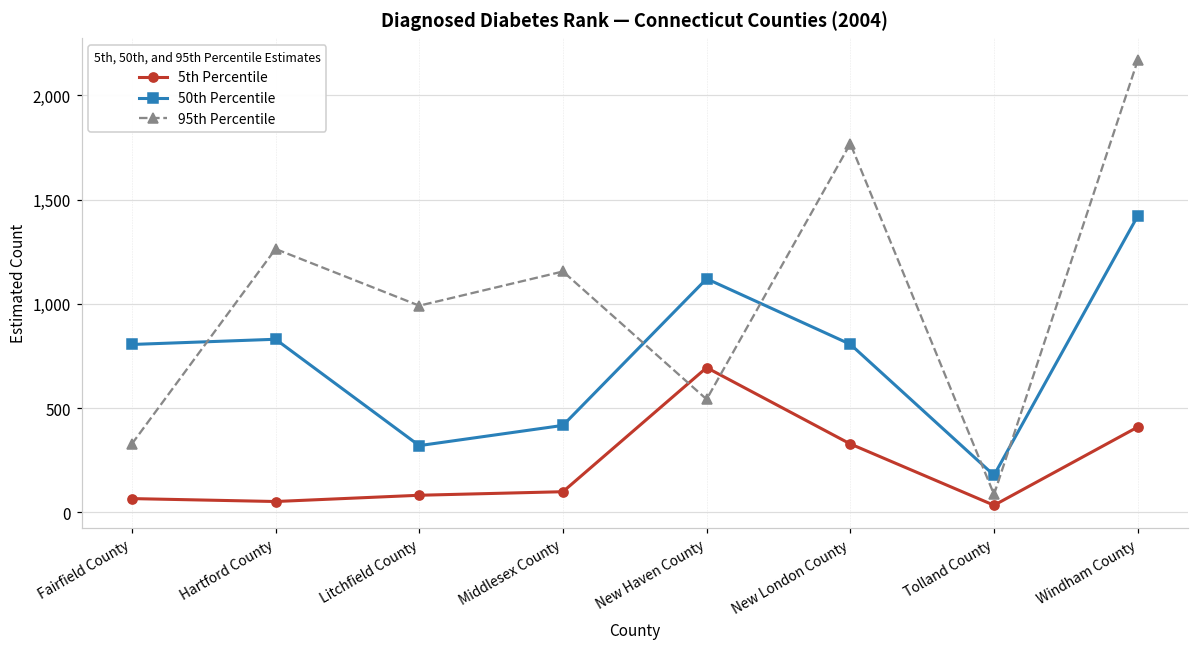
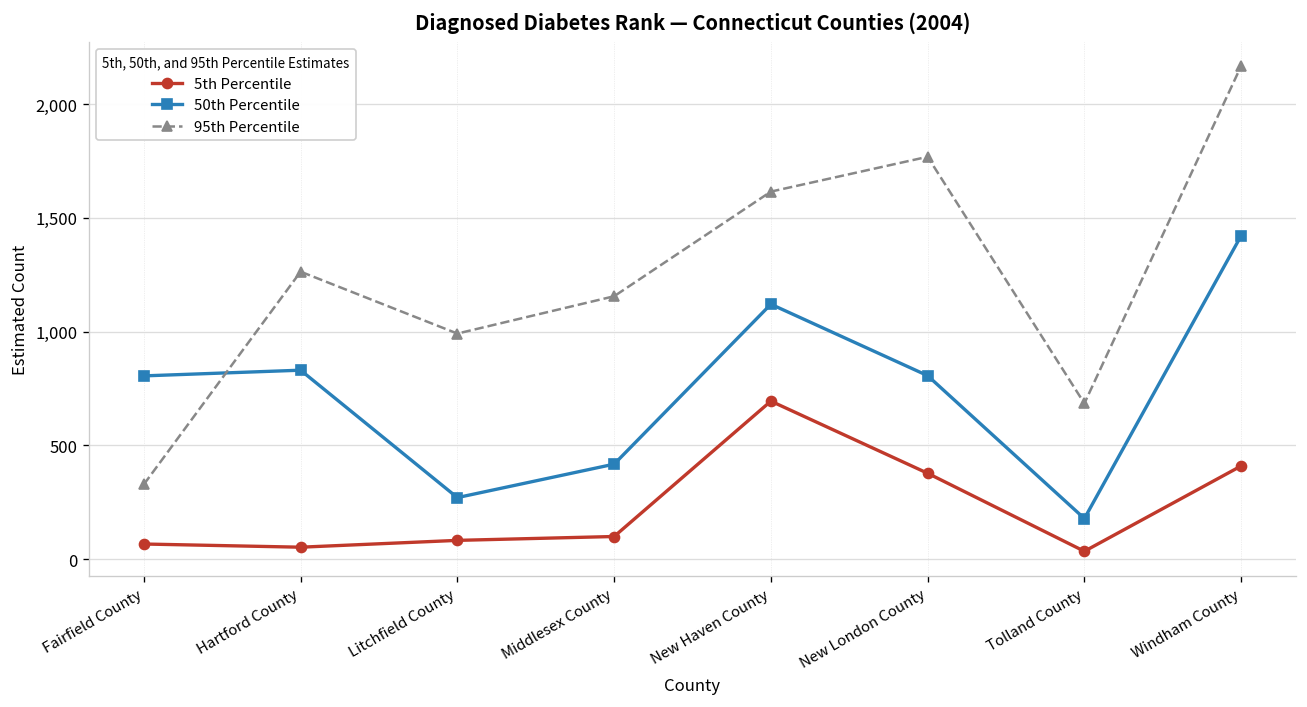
50th Percentile, Litchfield County: 320 -> 270
95th Percentile, New Haven County: 540 -> 1,620
5th Percentile, New London County: 330 -> 380
95th Percentile, Tolland County: 90 -> 680
